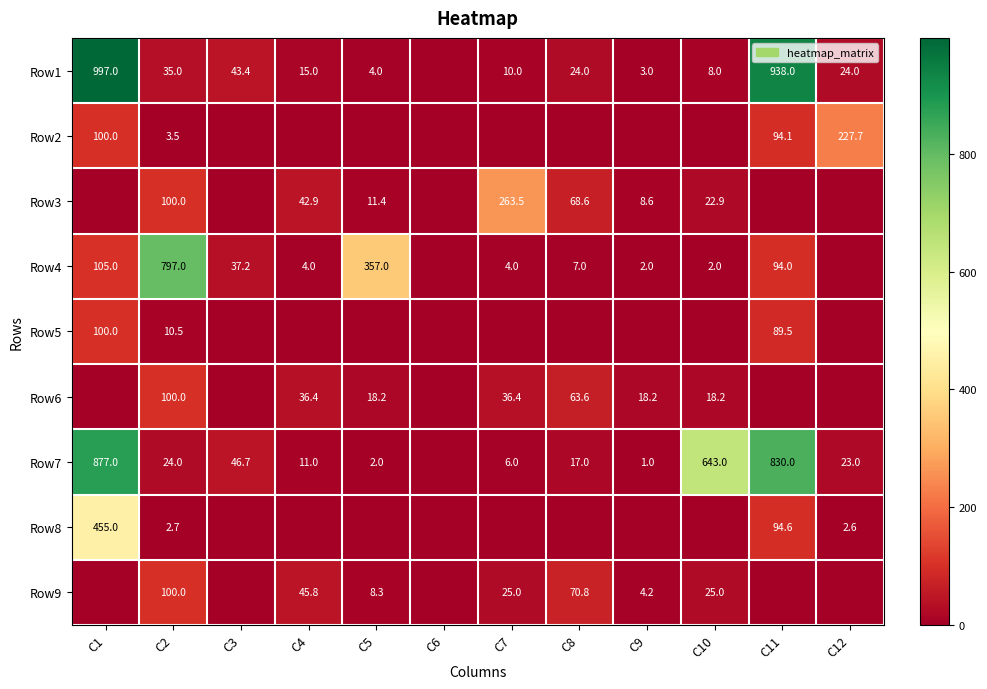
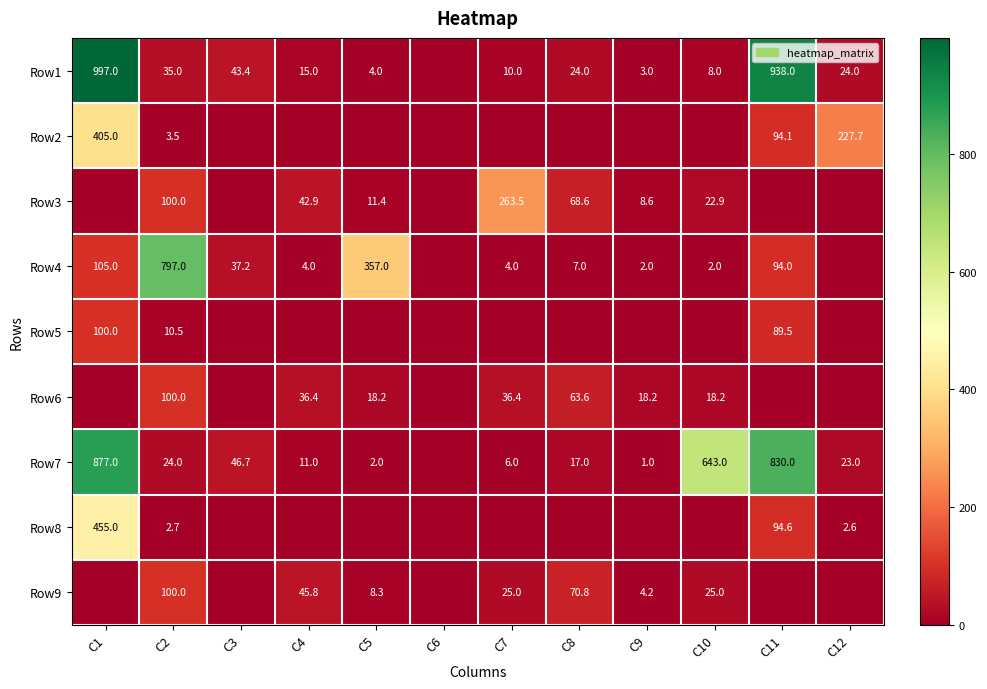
Row2, C1: 100.0 -> 405.0
